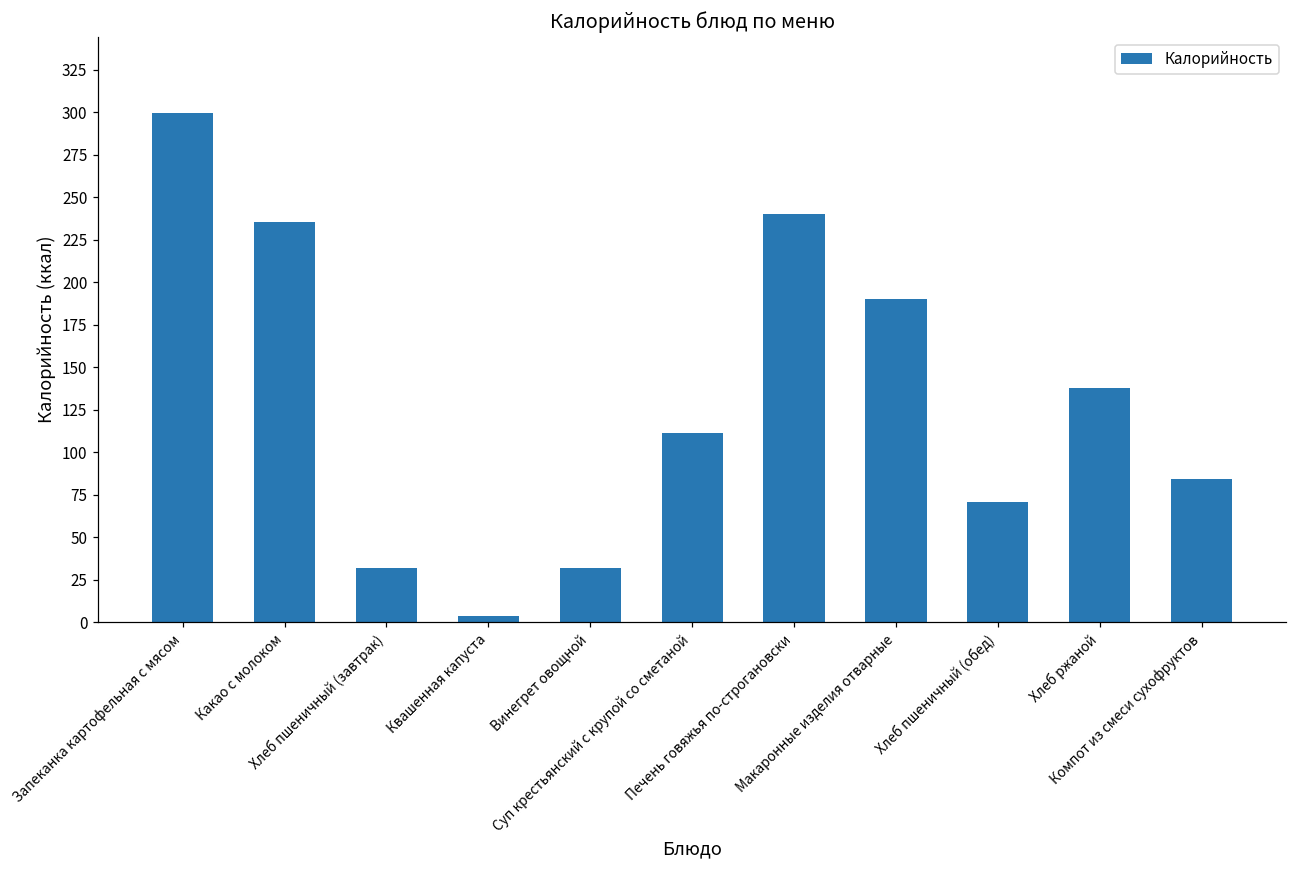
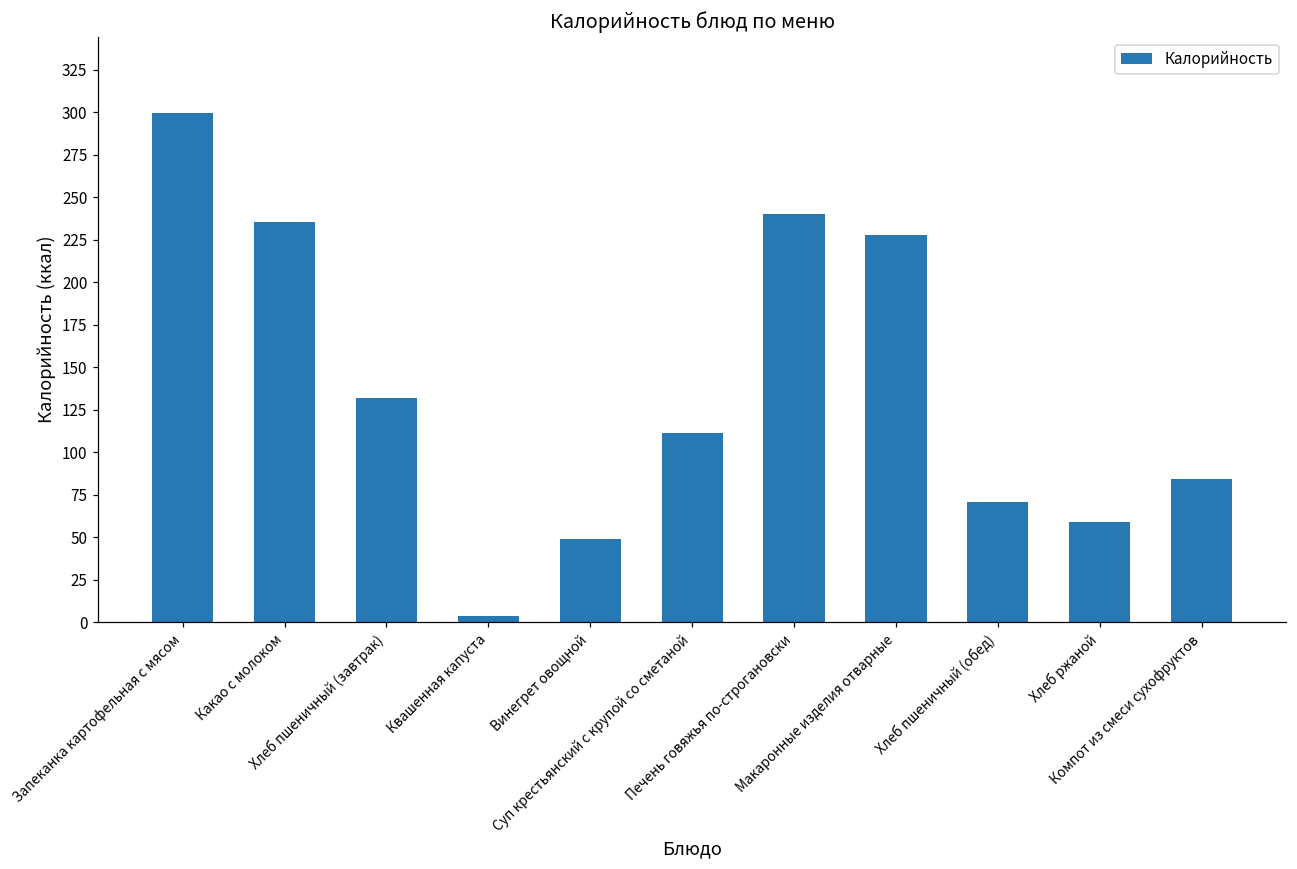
Хлеб пшеничный (завтрак): 32 -> 132
Винегрет овощной: 32 -> 49
Макаронные изделия отварные: 190 -> 228
Хлеб ржаной: 138 -> 59
